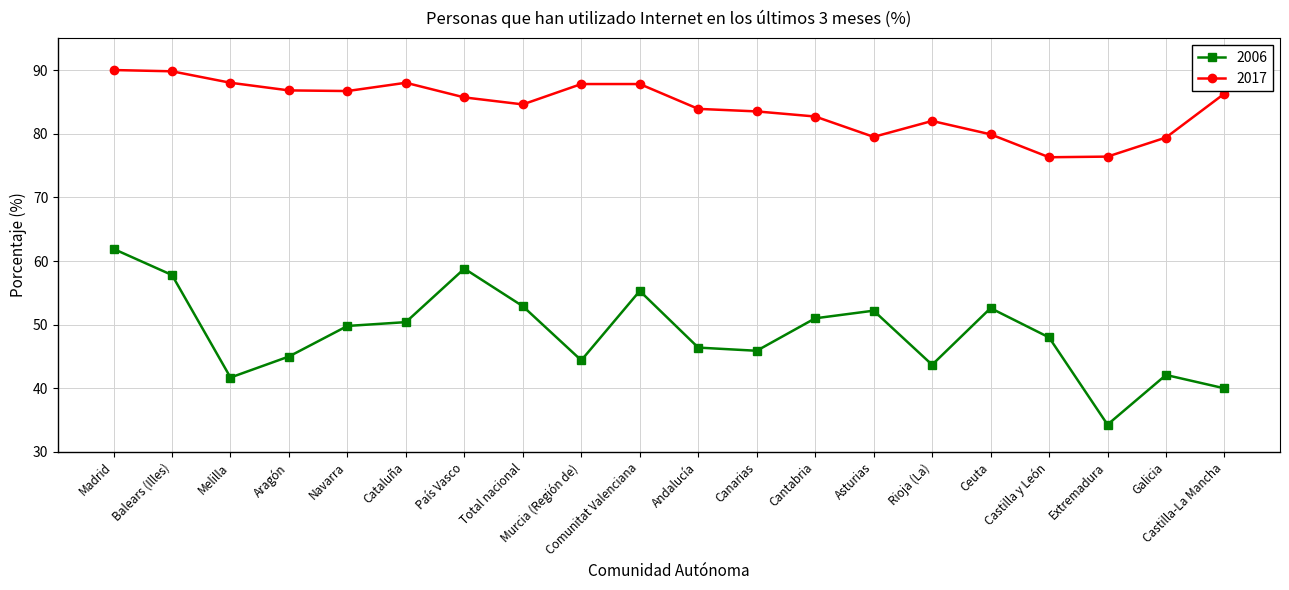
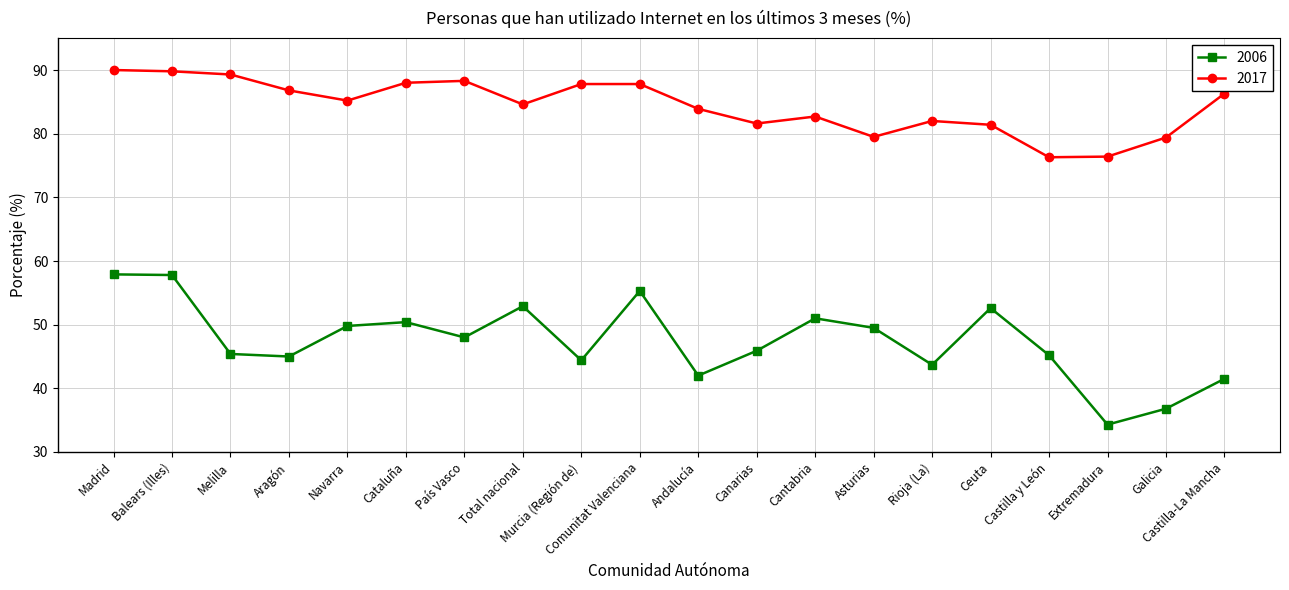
2006, Madrid: 62 -> 58
2006, Melilla: 42 -> 45
2017, Melilla: 88 -> 89
2017, Navarra: 87 -> 85
2006, País Vasco: 59 -> 48
2017, País Vasco: 86 -> 88
2006, Andalucía: 46 -> 42
2017, Canarias: 84 -> 82
2006, Asturias: 52 -> 50
2017, Ceuta: 80 -> 81
2006, Castilla y León: 48 -> 45
2006, Galicia: 42 -> 37
2006, Castilla-La Mancha: 40 -> 42
